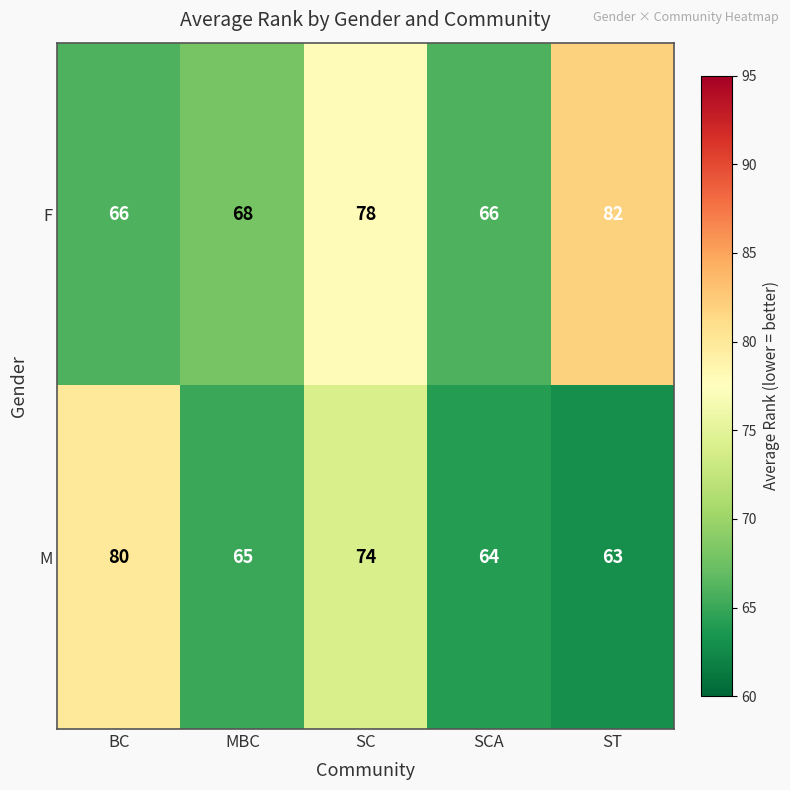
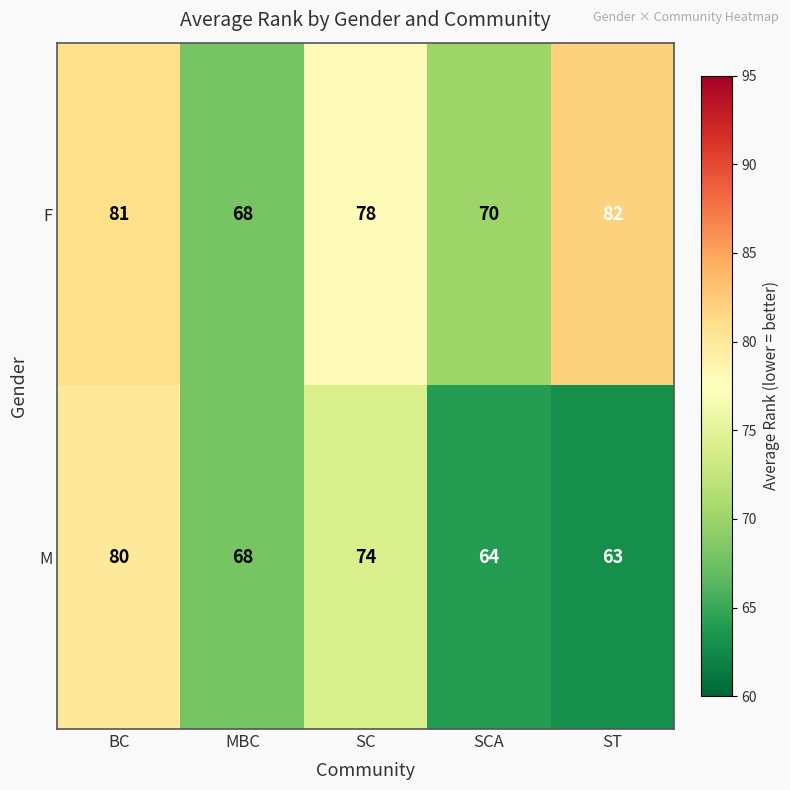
F, BC: 66 -> 81
F, SCA: 66 -> 70
M, MBC: 65 -> 68
